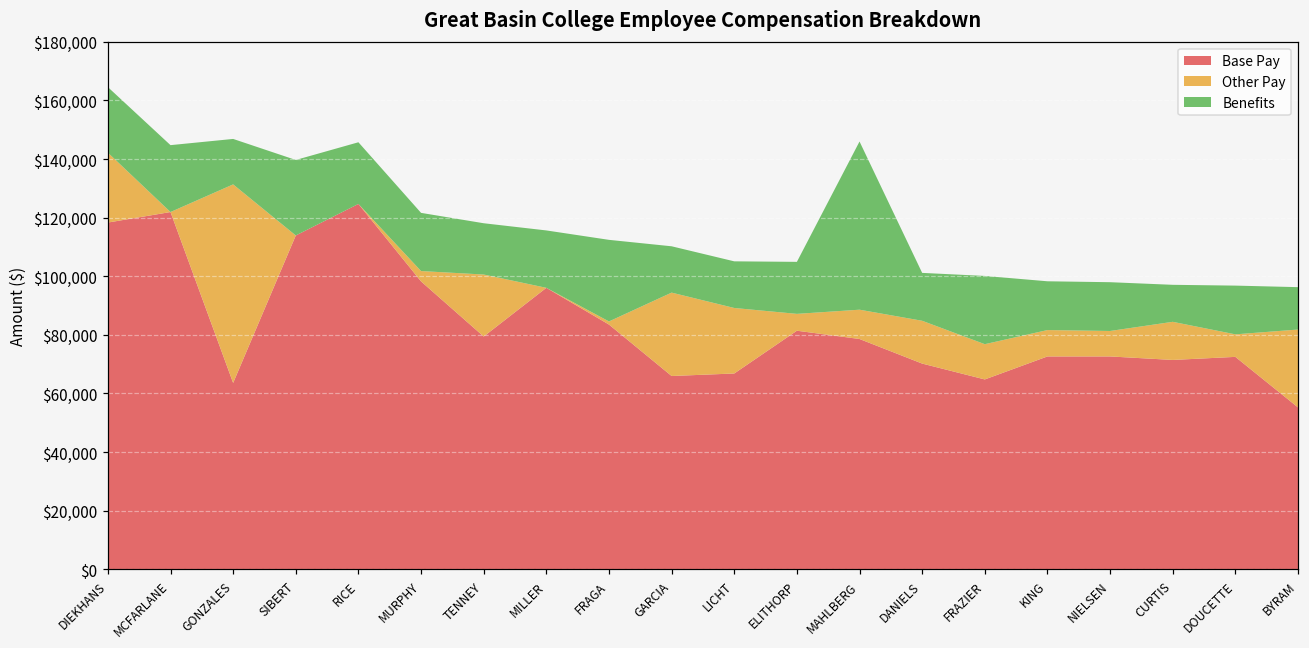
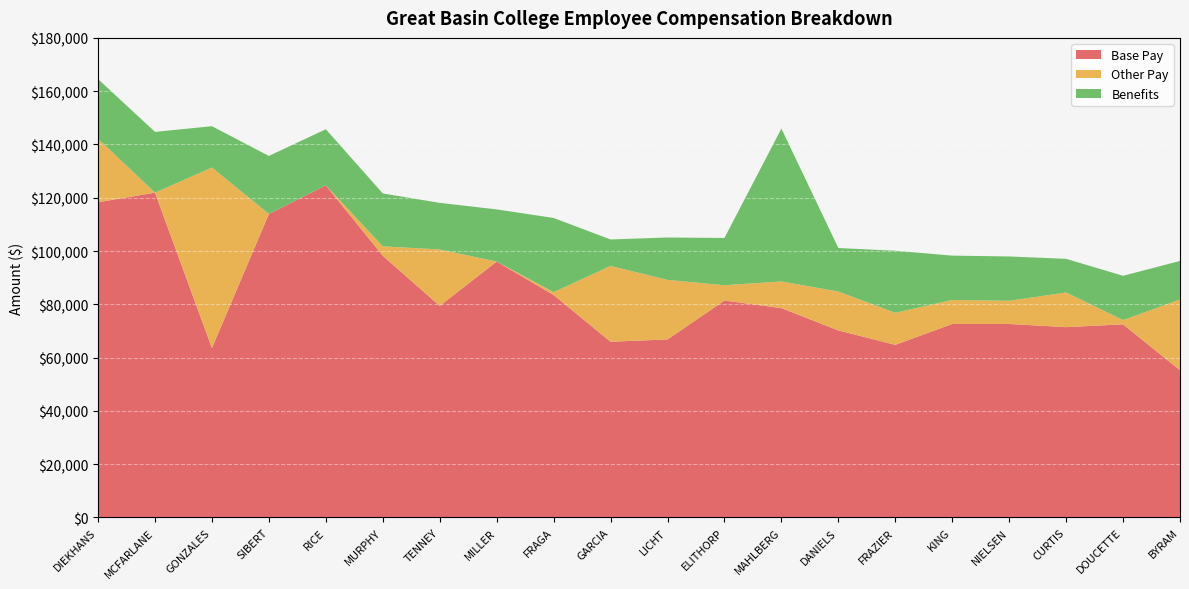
Benefits, SIBERT: $26,000 -> $22,000
Benefits, GARCIA: $16,000 -> $10,000
Other Pay, DOUCETTE: $8,000 -> $2,000
